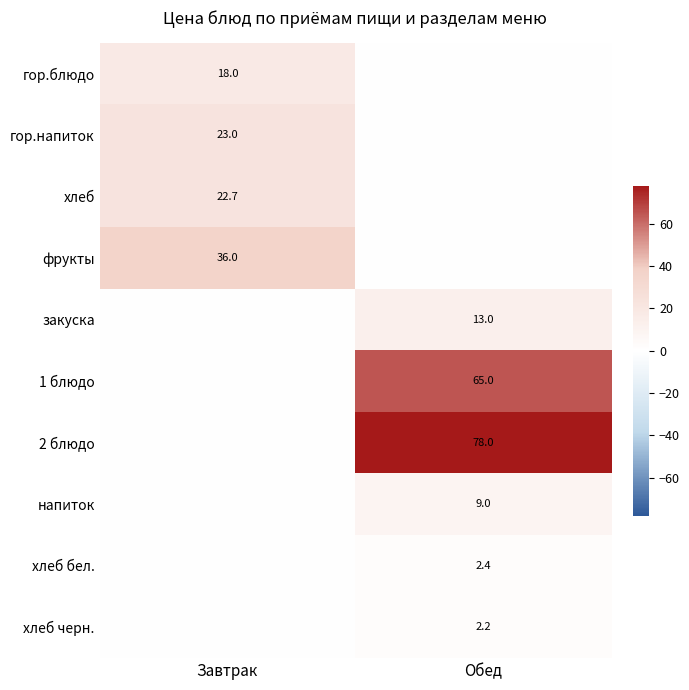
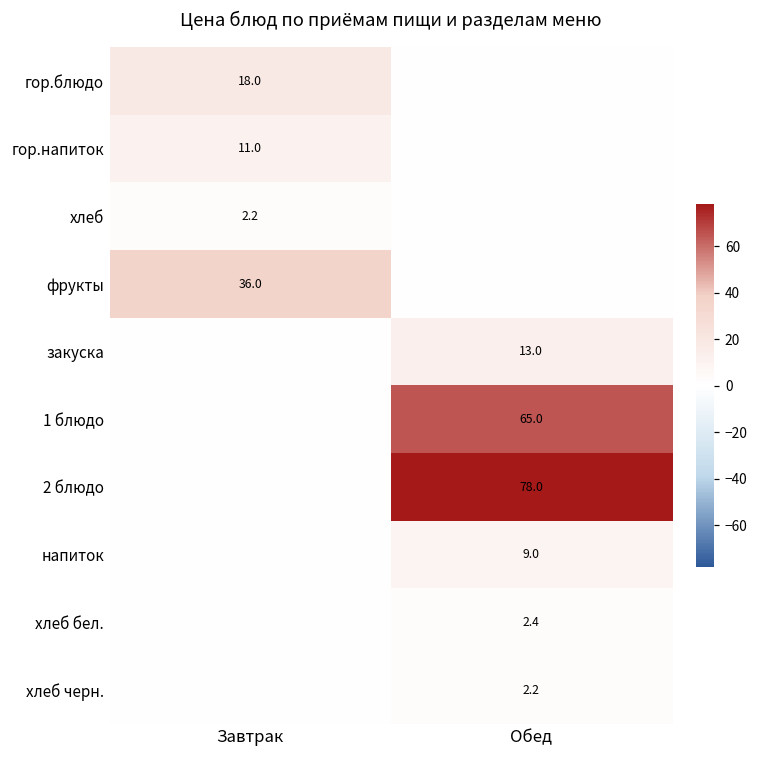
гор.напиток, Завтрак: 23.0 -> 11.0
хлеб, Завтрак: 22.7 -> 2.2
